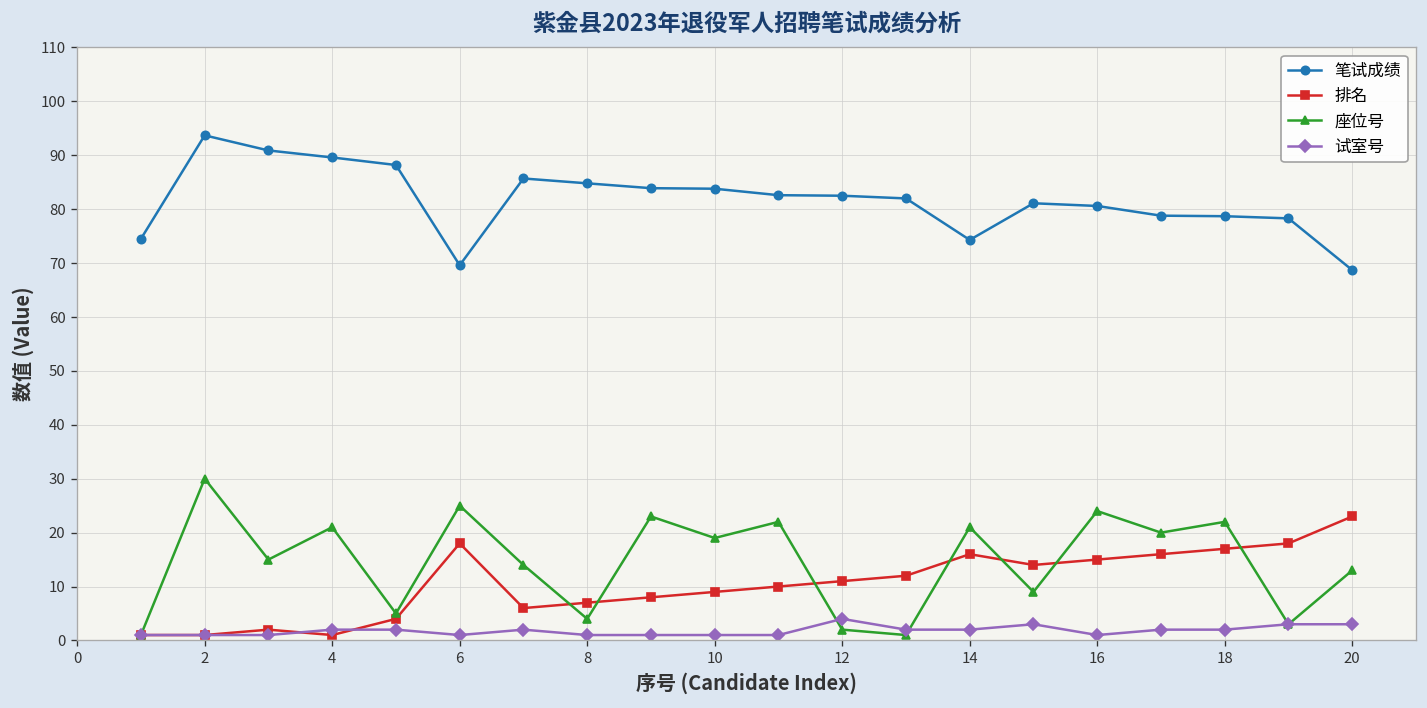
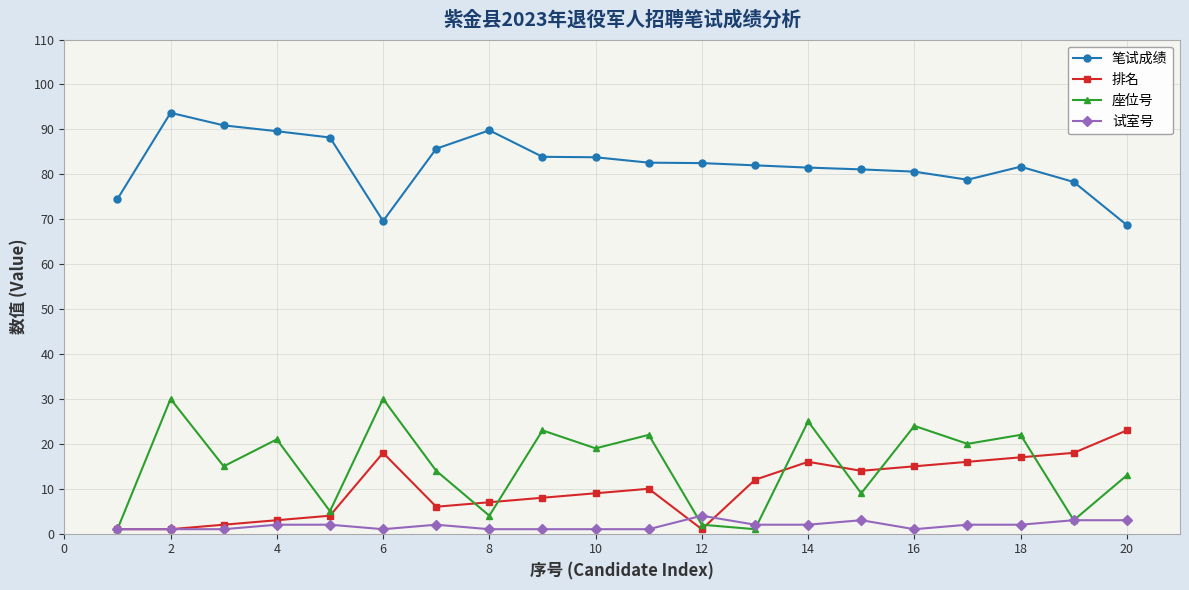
排名, 4: 1 -> 3
座位号, 6: 25 -> 30
笔试成绩, 8: 85 -> 90
排名, 12: 11 -> 1
笔试成绩, 14: 74 -> 82
座位号, 14: 21 -> 25
笔试成绩, 18: 79 -> 82
